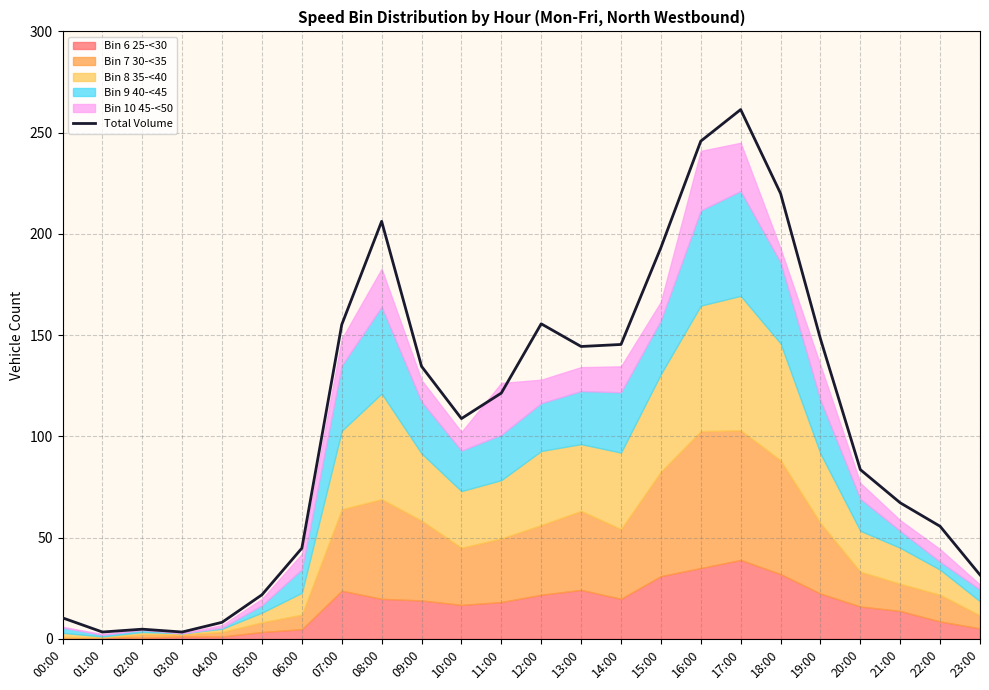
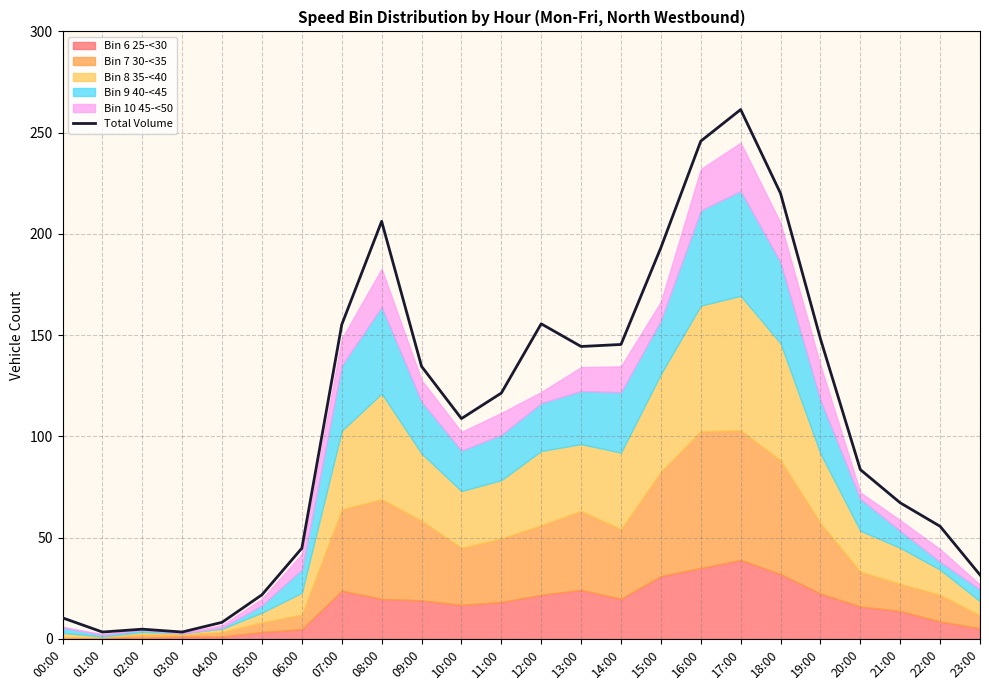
Bin 10 45-<50, 11:00: 26 -> 11
Bin 10 45-<50, 12:00: 12 -> 6
Bin 10 45-<50, 16:00: 29 -> 20
Bin 10 45-<50, 18:00: 7 -> 19
Bin 10 45-<50, 20:00: 8 -> 3
